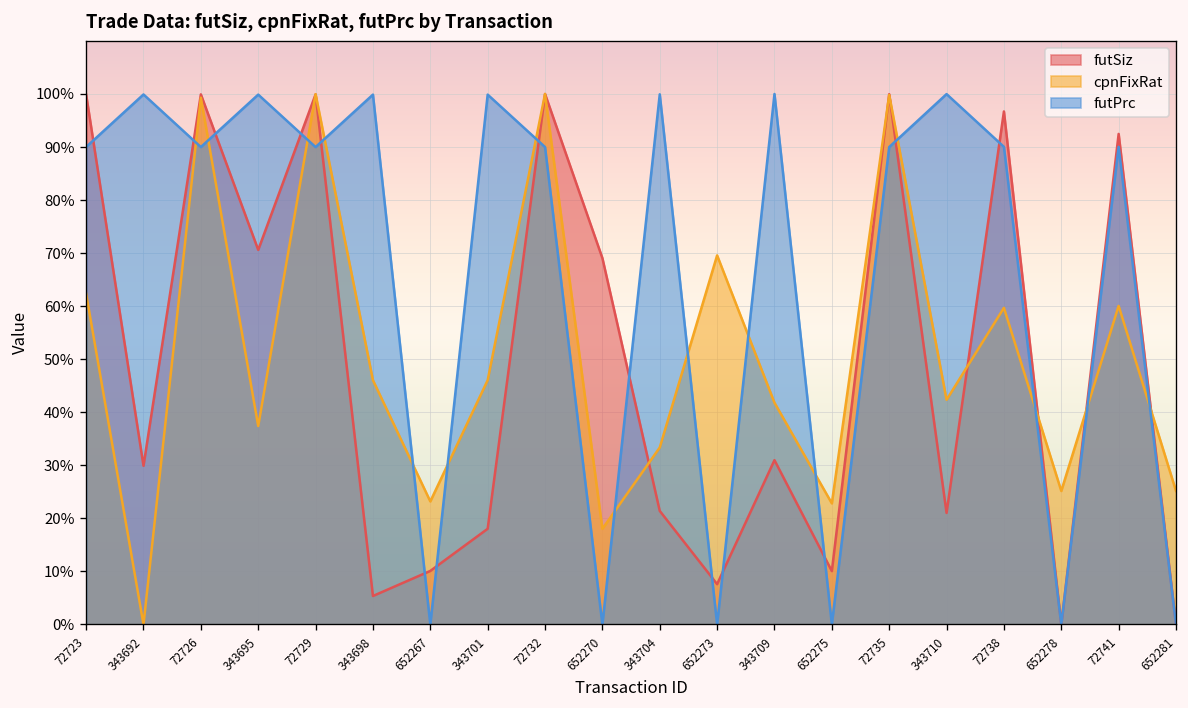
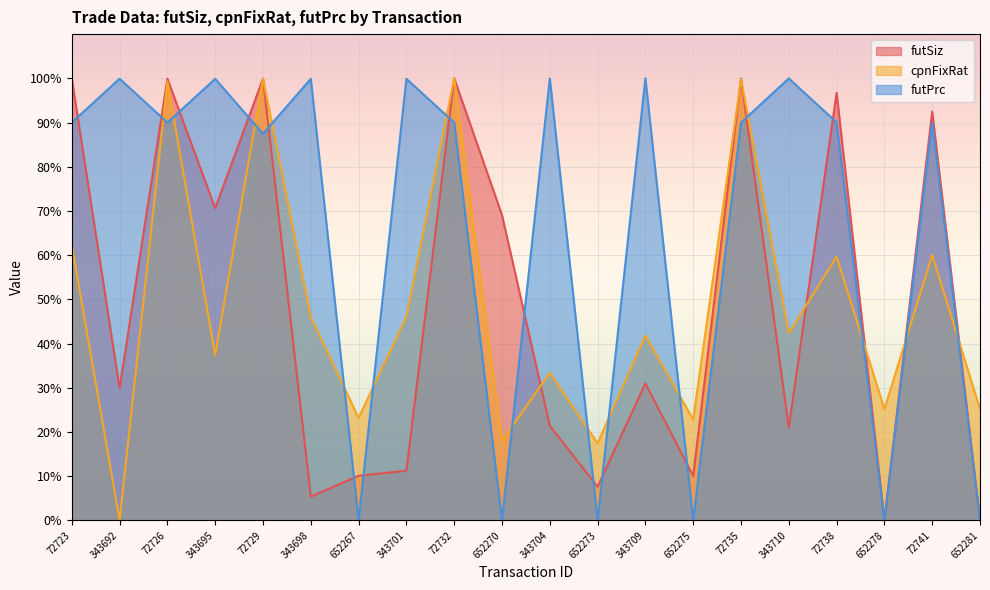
futPrc, 72729: 90% -> 87%
futSiz, 343701: 18% -> 11%
cpnFixRat, 652273: 70% -> 17%
